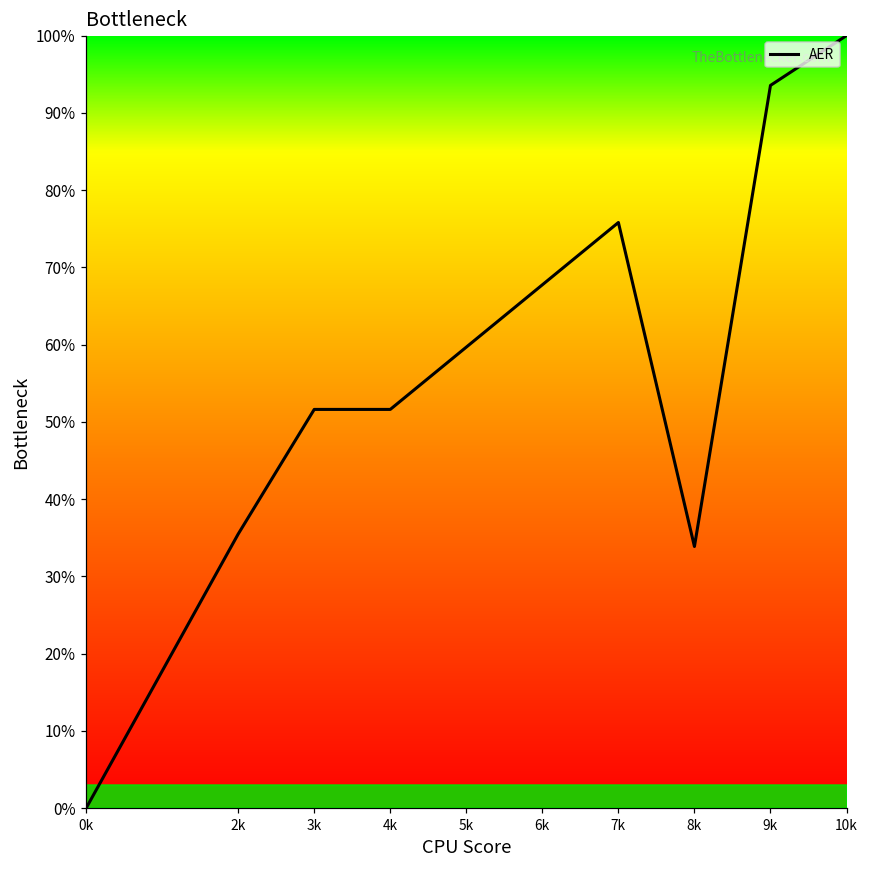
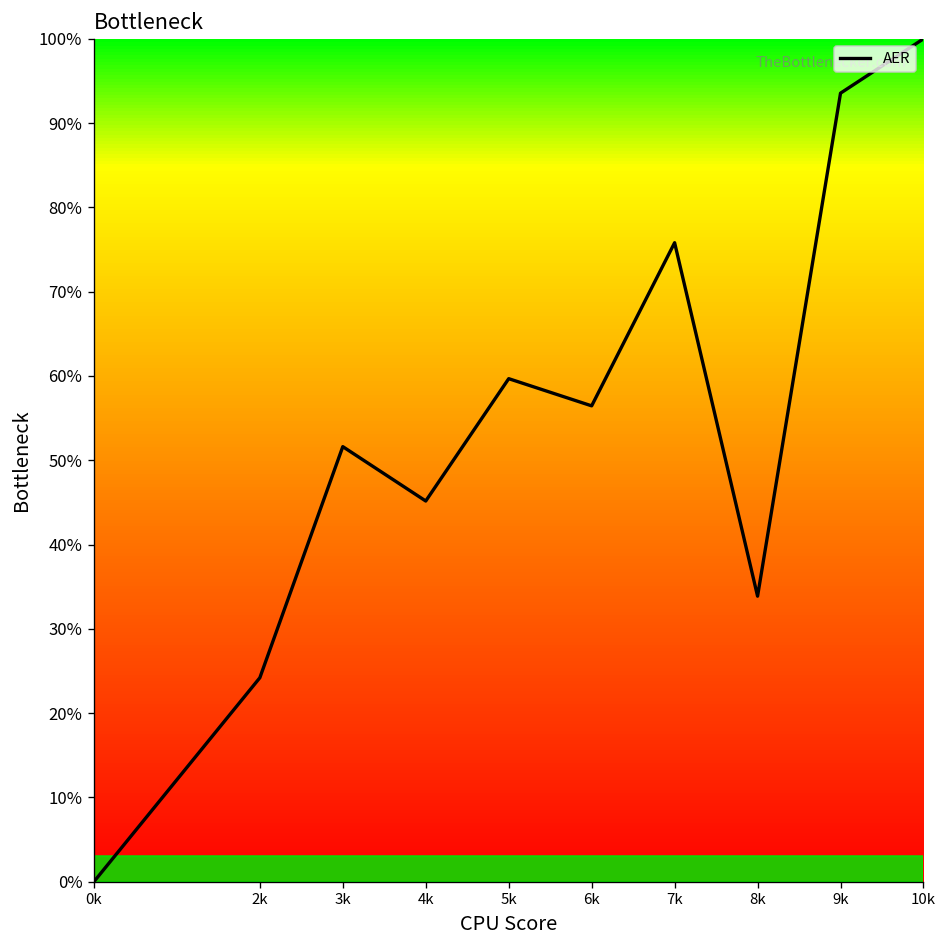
2k: 35% -> 24%
4k: 52% -> 45%
6k: 68% -> 56%
